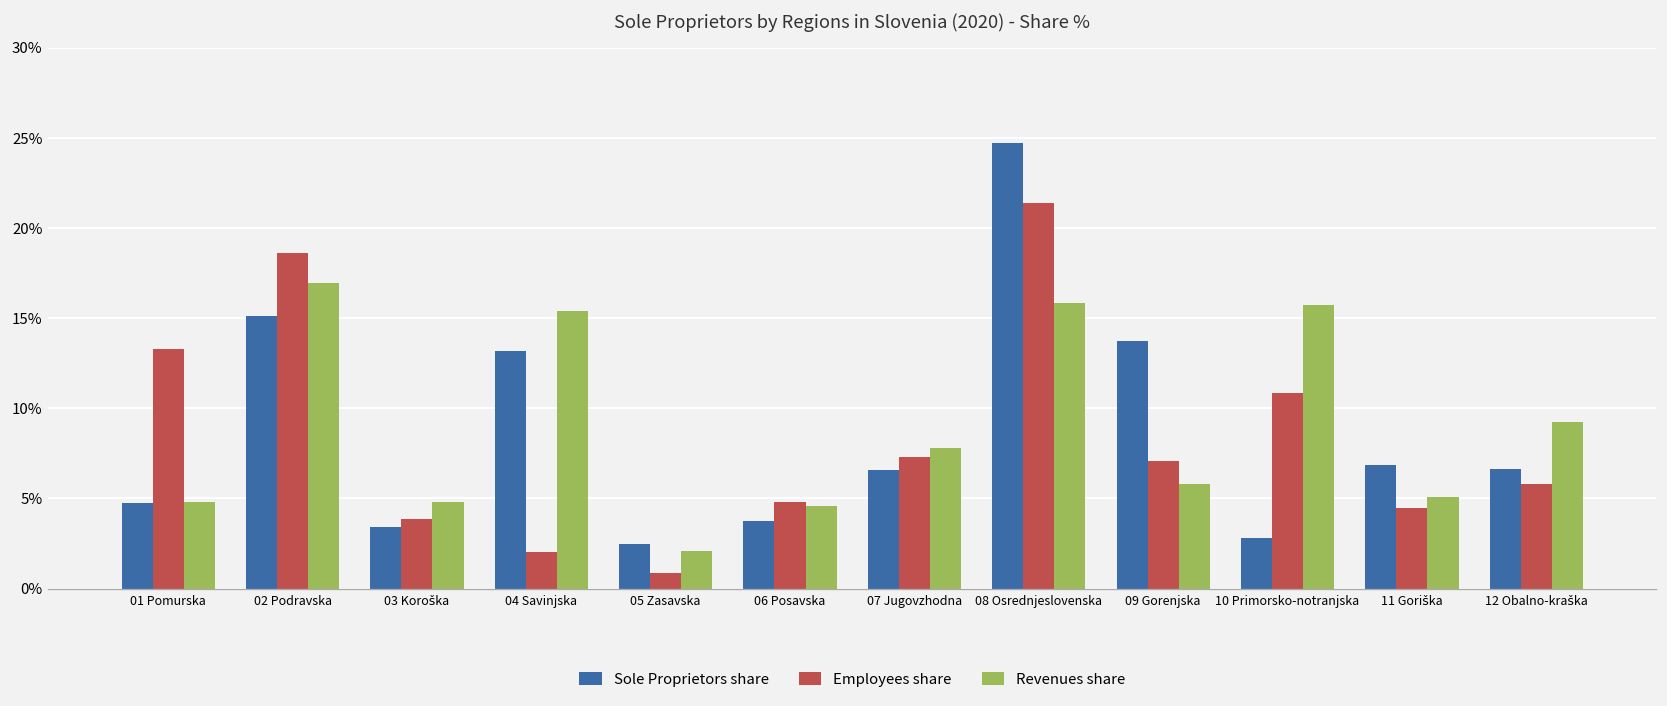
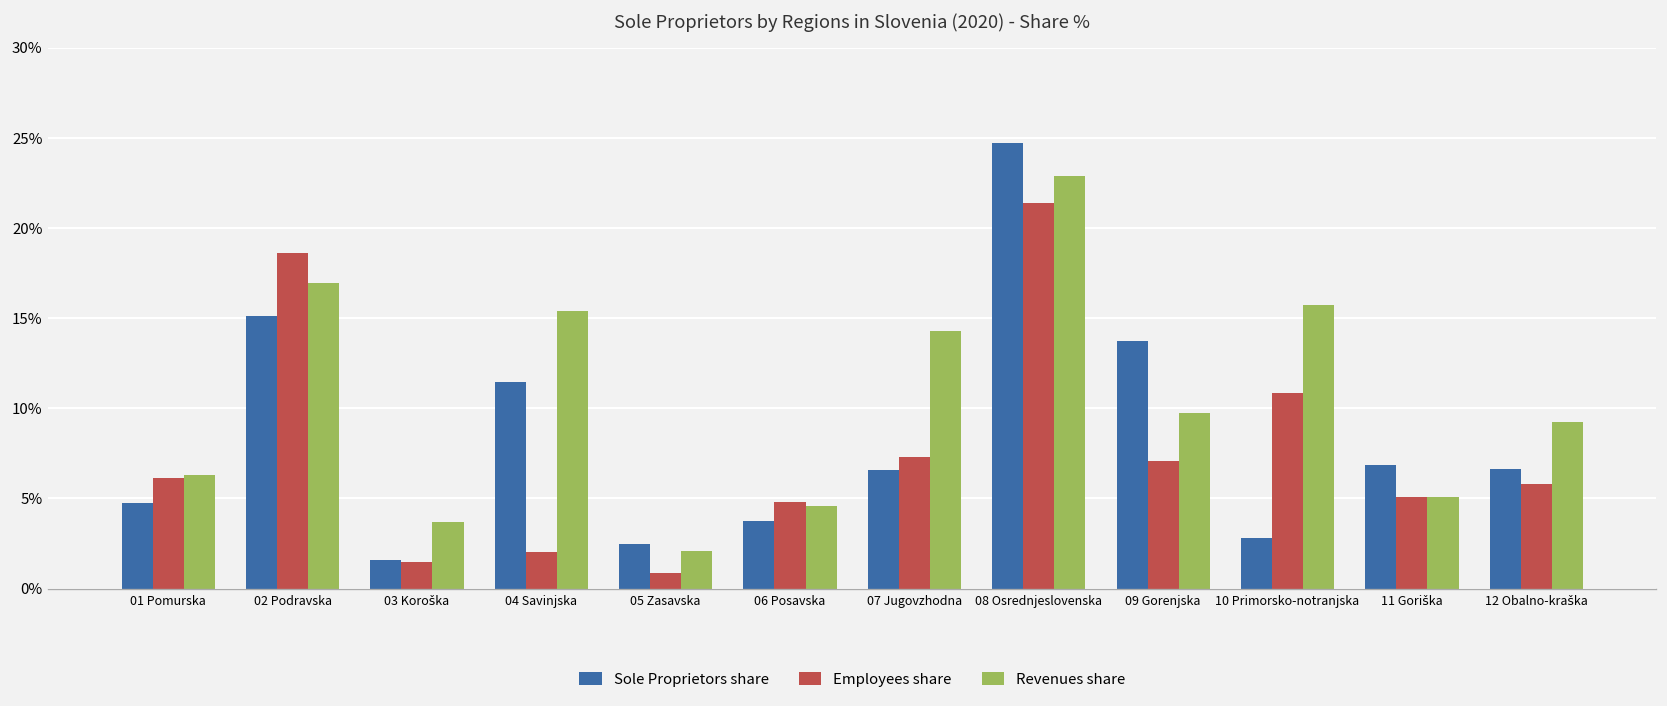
Employees share, 01 Pomurska: 13.3% -> 6.1%
Revenues share, 01 Pomurska: 4.8% -> 6.3%
Sole Proprietors share, 03 Koroška: 3.4% -> 1.6%
Employees share, 03 Koroška: 3.8% -> 1.5%
Revenues share, 03 Koroška: 4.8% -> 3.7%
Sole Proprietors share, 04 Savinjska: 13.2% -> 11.5%
Revenues share, 07 Jugovzhodna: 7.8% -> 14.3%
Revenues share, 08 Osrednjeslovenska: 15.8% -> 22.9%
Revenues share, 09 Gorenjska: 5.8% -> 9.7%
Employees share, 11 Goriška: 4.5% -> 5.1%
